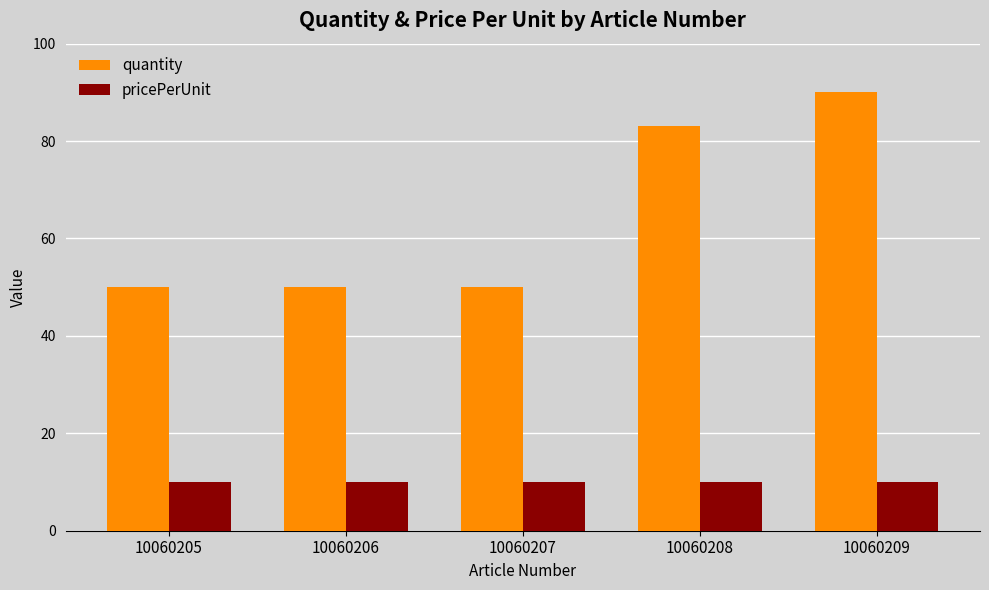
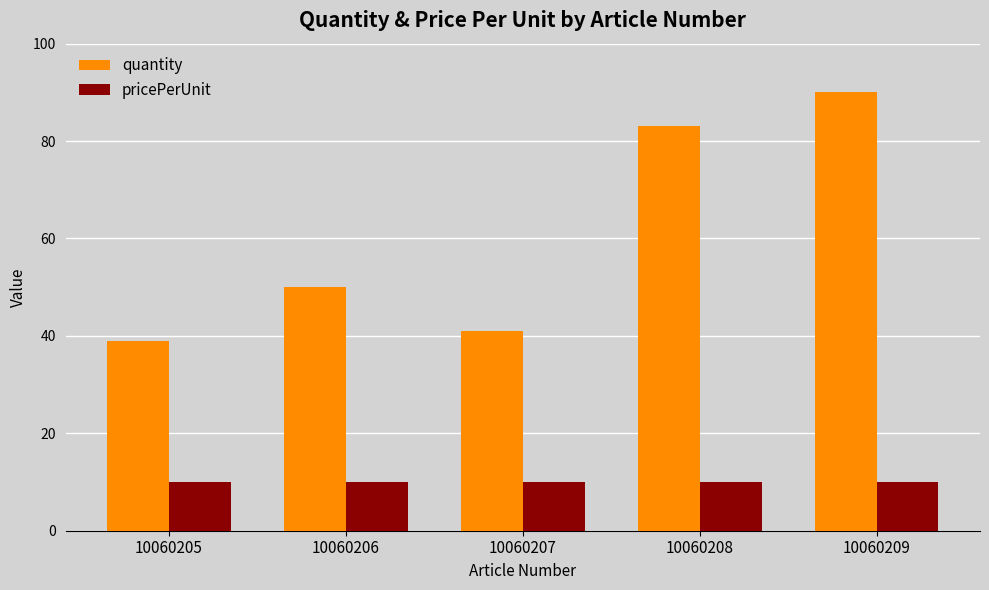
quantity, 10060205: 50 -> 39
quantity, 10060207: 50 -> 41
